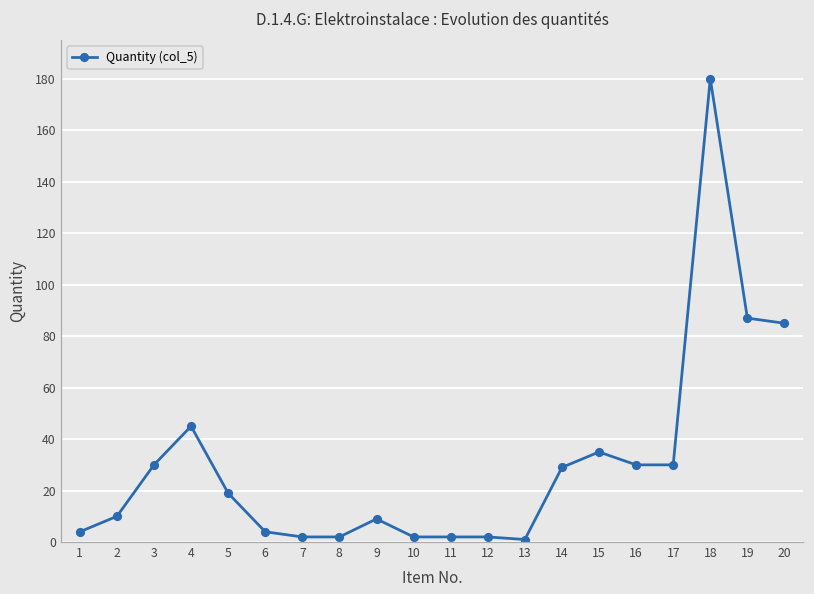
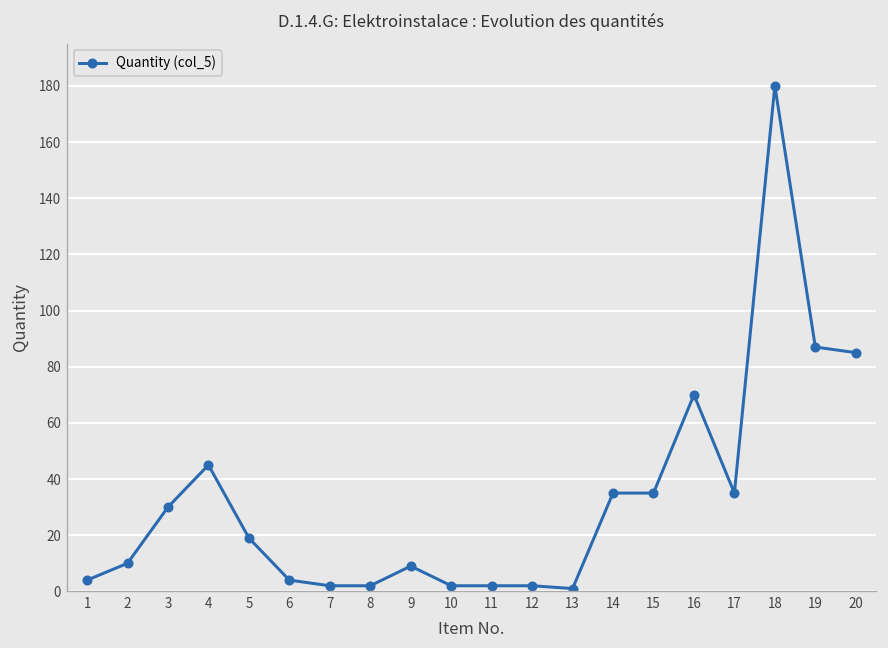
14: 29 -> 35
16: 30 -> 70
17: 30 -> 35
